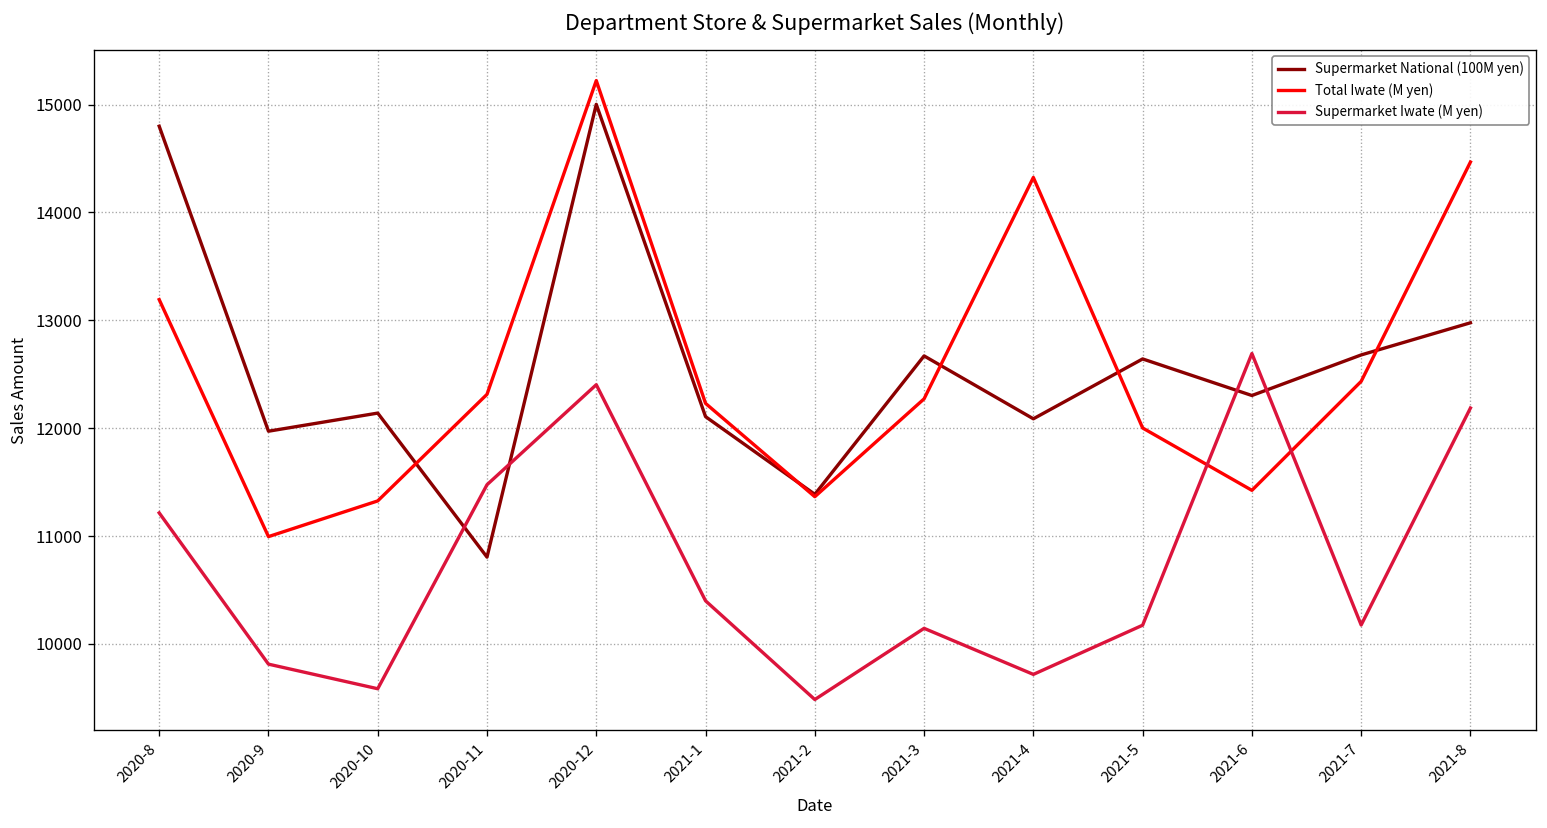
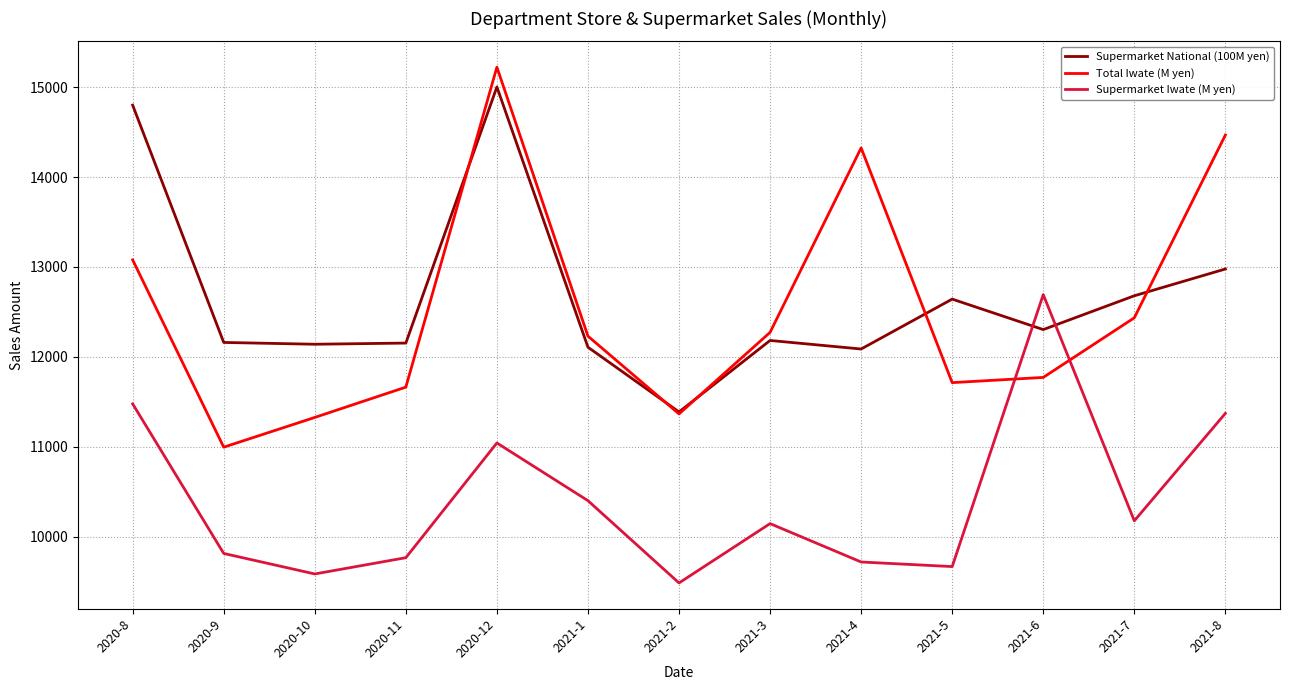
Total Iwate (M yen), 2020-8: 13200 -> 13100
Supermarket Iwate (M yen), 2020-8: 11200 -> 11500
Supermarket National (100M yen), 2020-9: 12000 -> 12200
Supermarket National (100M yen), 2020-11: 10800 -> 12200
Total Iwate (M yen), 2020-11: 12300 -> 11700
Supermarket Iwate (M yen), 2020-11: 11500 -> 9800
Supermarket Iwate (M yen), 2020-12: 12400 -> 11000
Supermarket National (100M yen), 2021-3: 12700 -> 12200
Total Iwate (M yen), 2021-5: 12000 -> 11700
Supermarket Iwate (M yen), 2021-5: 10200 -> 9700
Total Iwate (M yen), 2021-6: 11400 -> 11800
Supermarket Iwate (M yen), 2021-8: 12200 -> 11400
